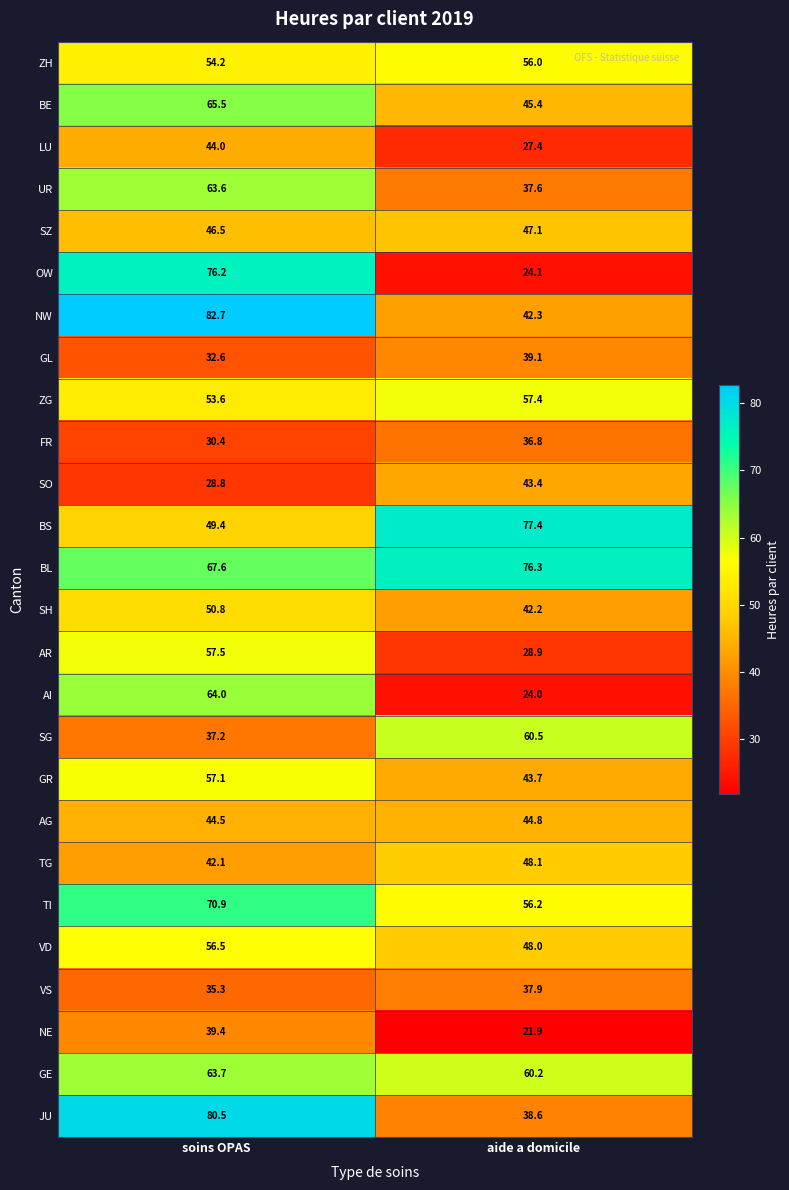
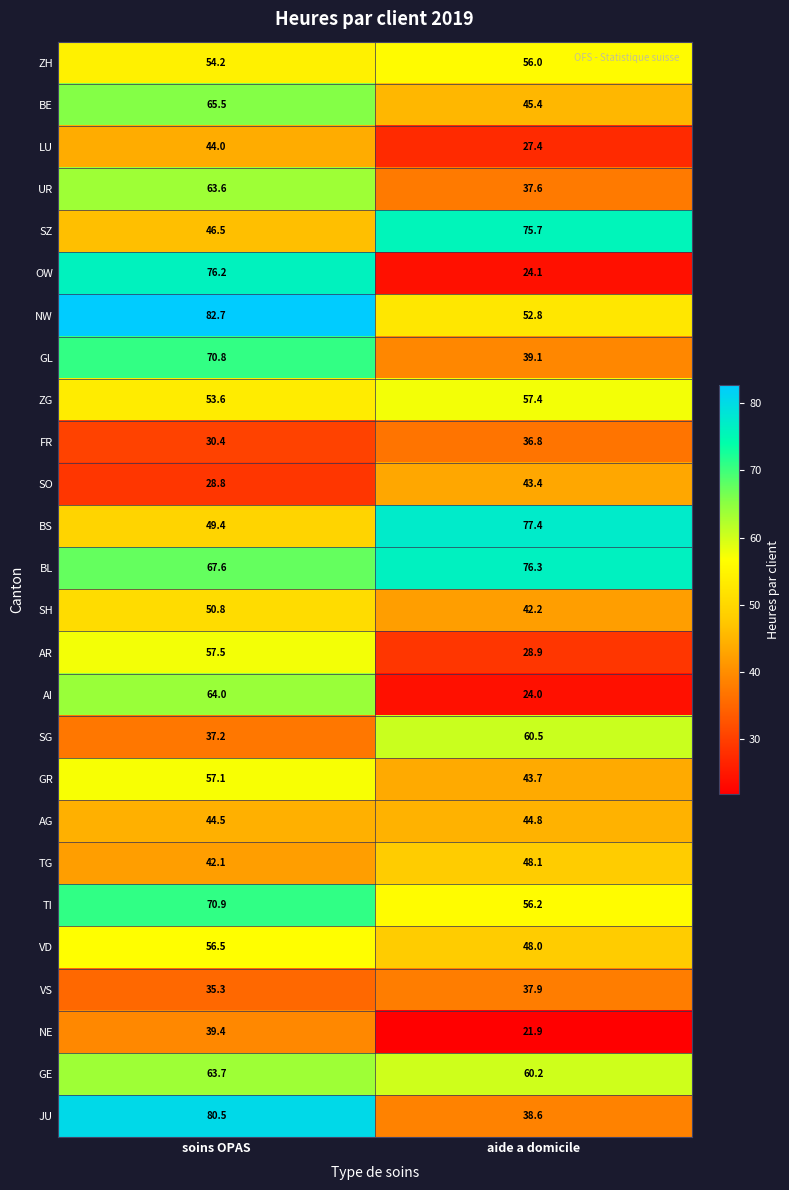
SZ, aide a domicile: 47.1 -> 75.7
NW, aide a domicile: 42.3 -> 52.8
GL, soins OPAS: 32.6 -> 70.8
